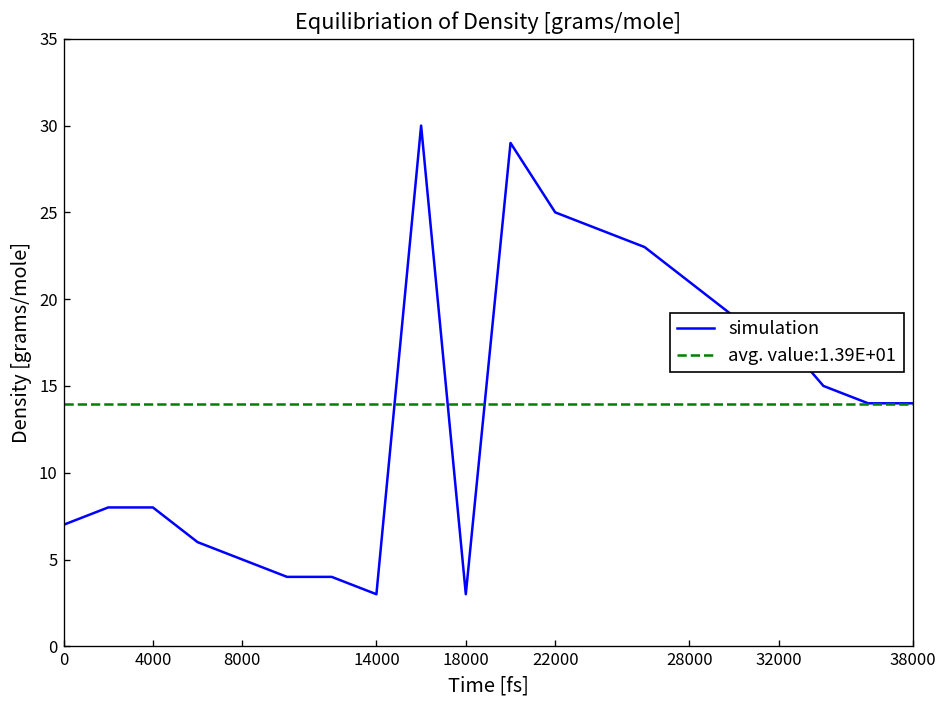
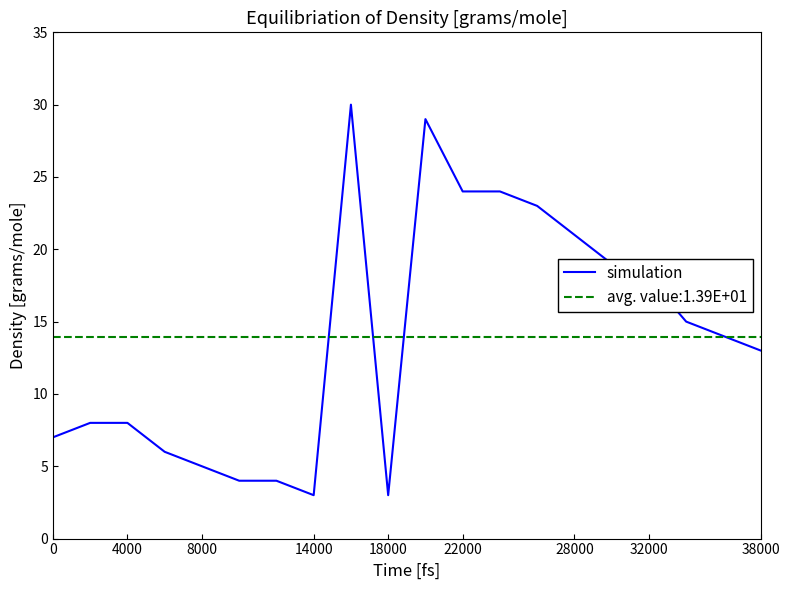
22000: 25 -> 24
38000: 14 -> 13
